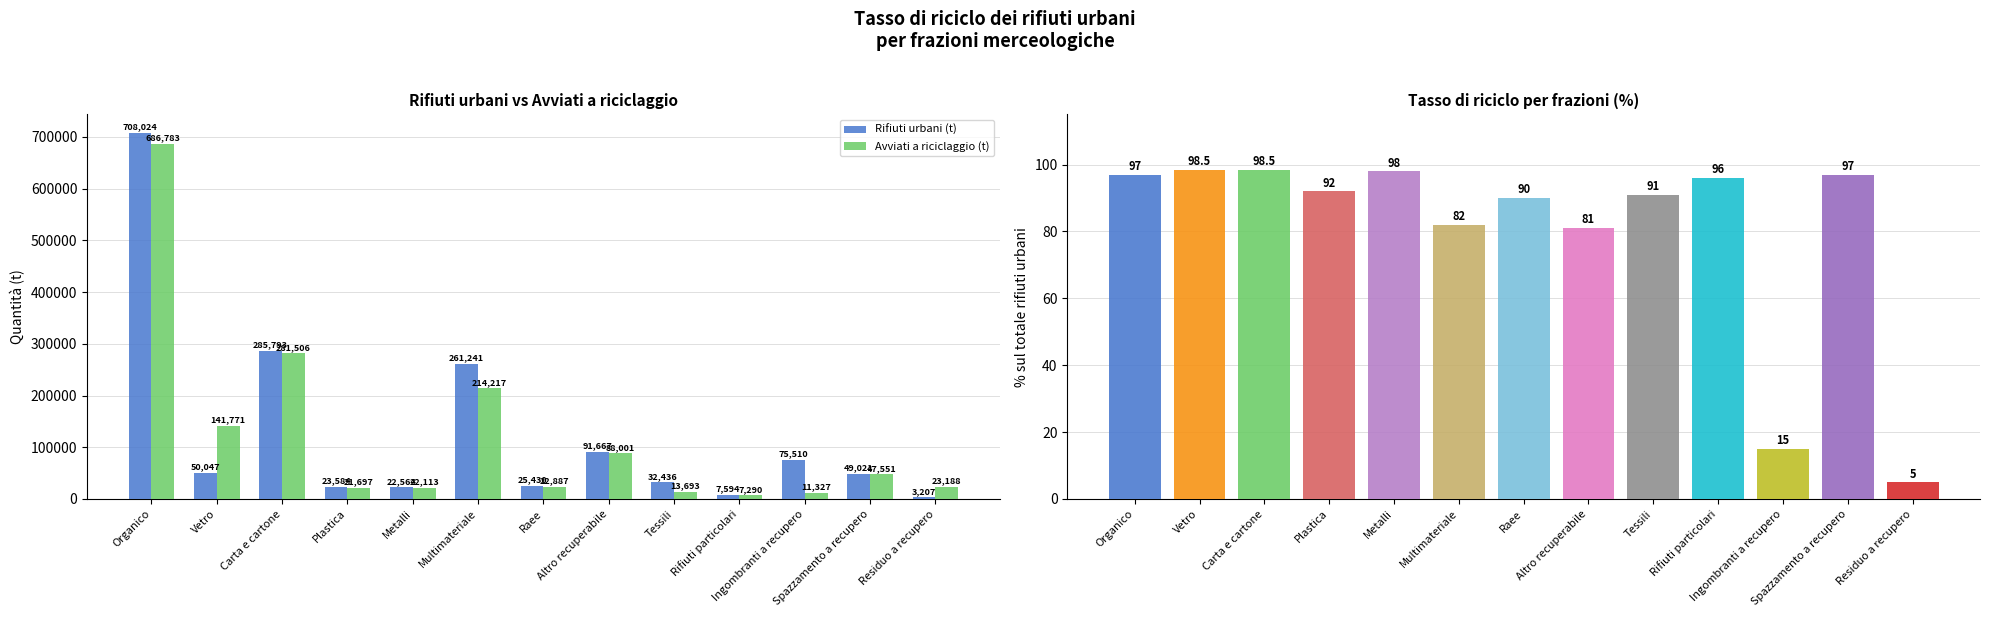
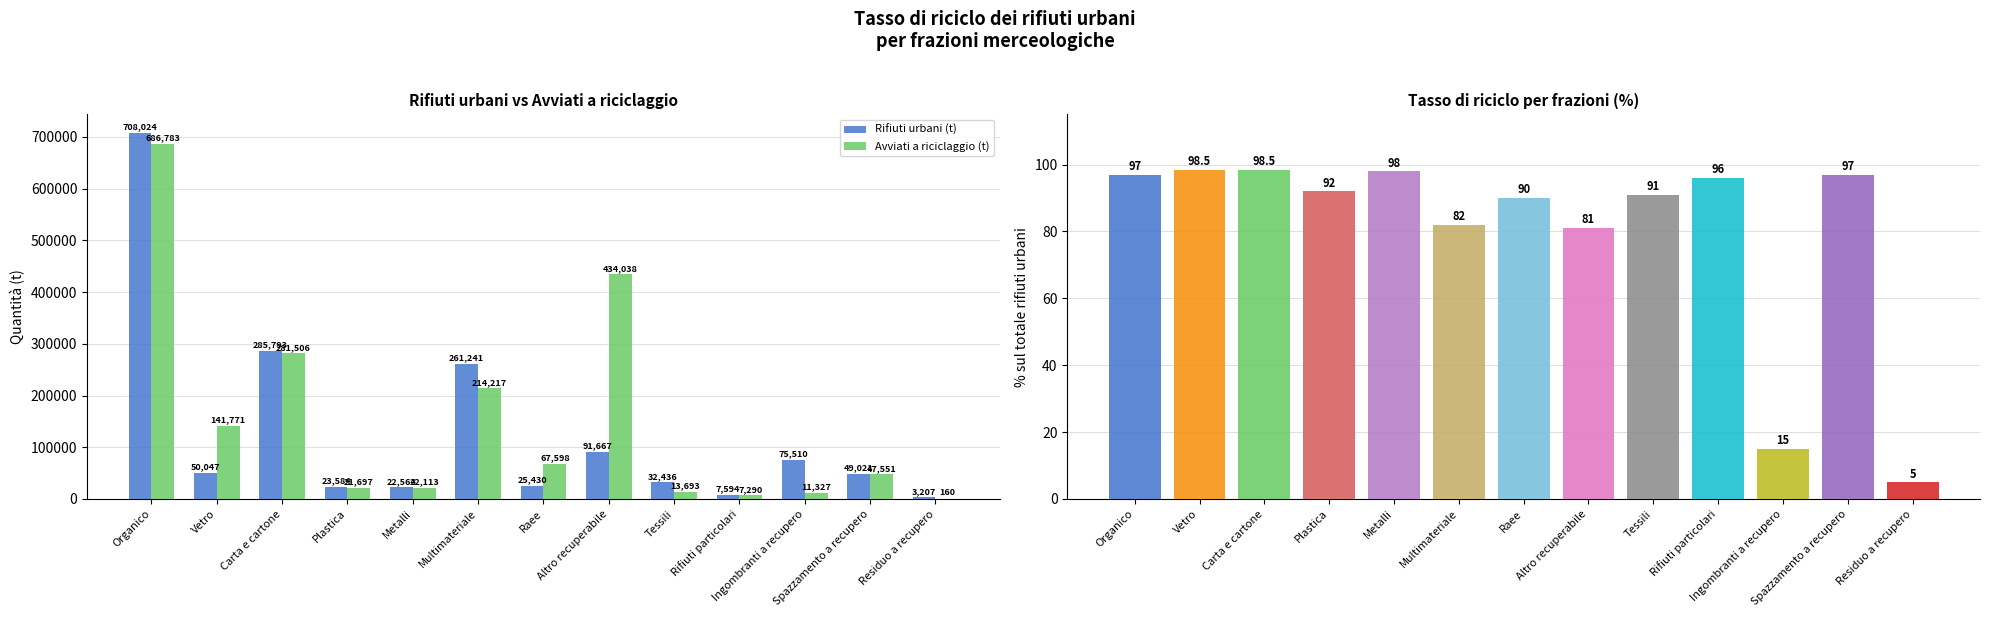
Rifiuti urbani vs Avviati a riciclaggio, Avviati a riciclaggio (t), Raee: 22,887 -> 67,598
Rifiuti urbani vs Avviati a riciclaggio, Avviati a riciclaggio (t), Altro recuperabile: 88,001 -> 434,038
Rifiuti urbani vs Avviati a riciclaggio, Avviati a riciclaggio (t), Residuo a recupero: 23,188 -> 160
